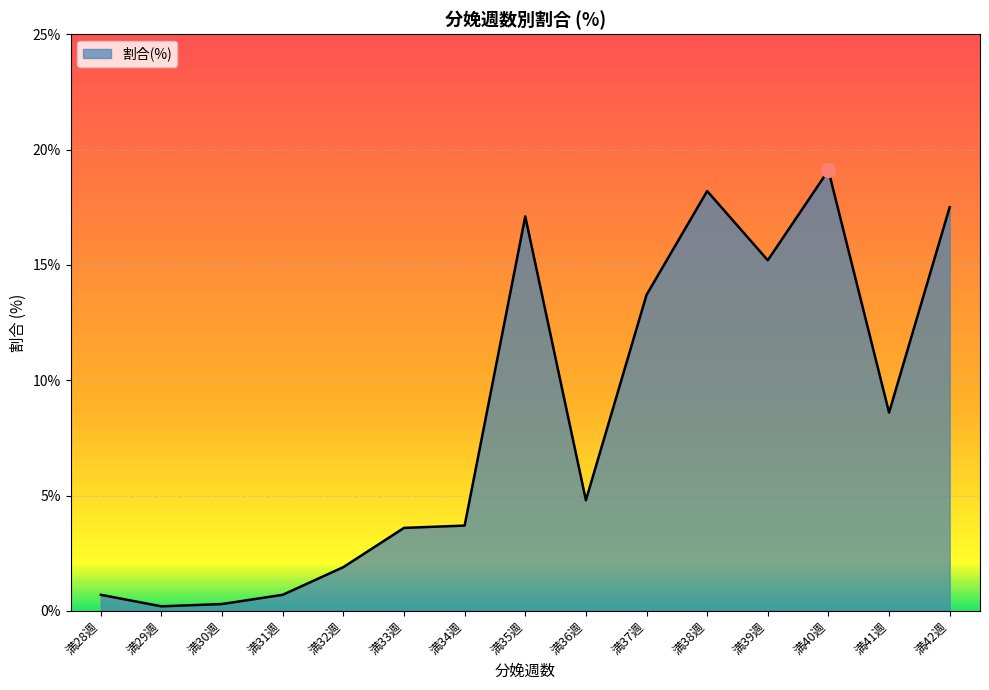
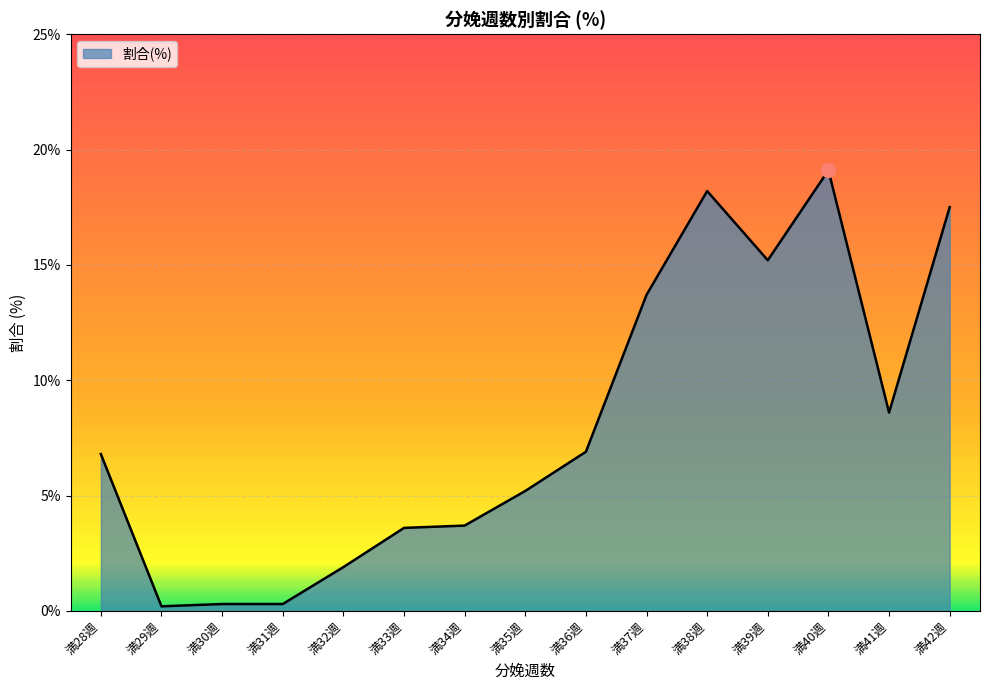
割合(%), 満28週: 0.7% -> 6.8%
割合(%), 満31週: 0.7% -> 0.3%
割合(%), 満35週: 17.1% -> 5.2%
割合(%), 満36週: 4.8% -> 6.9%
